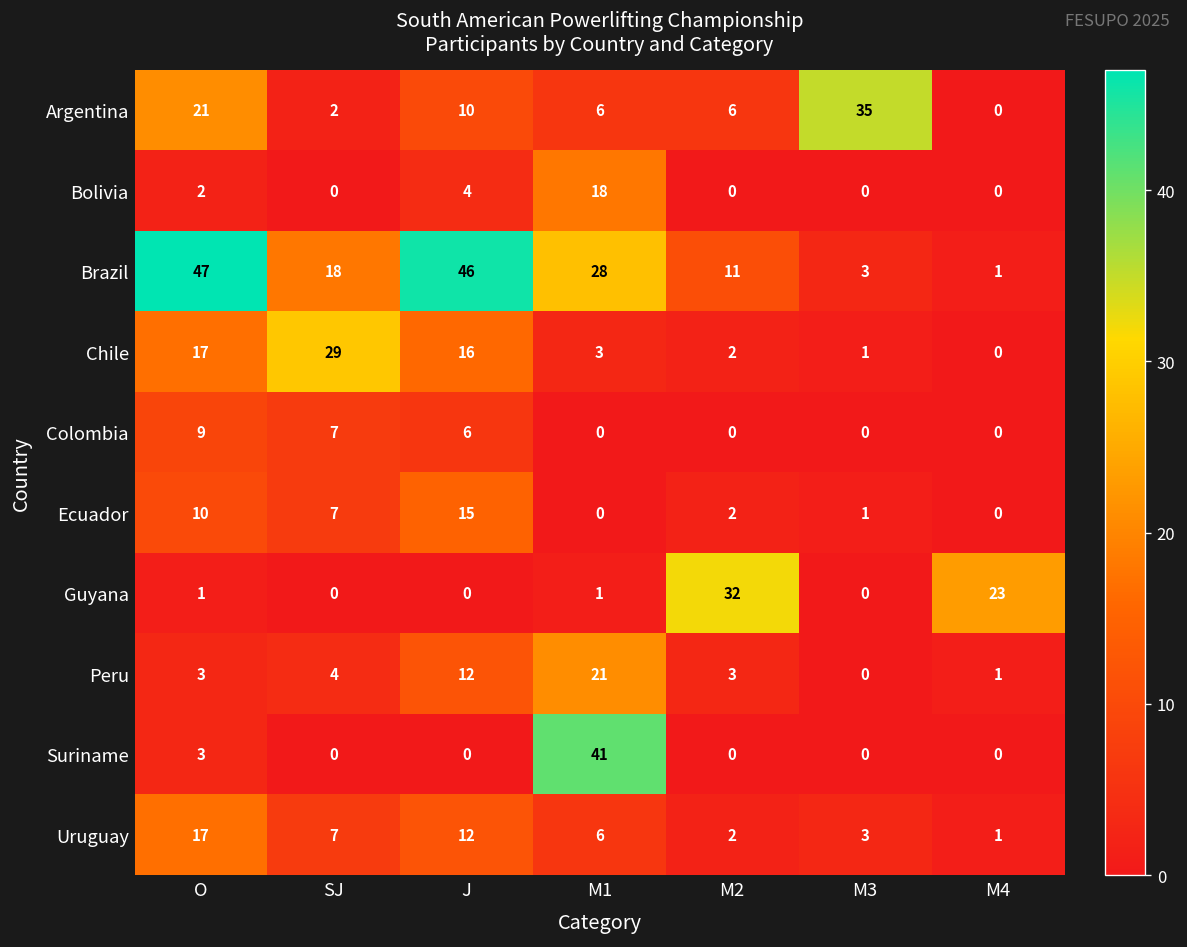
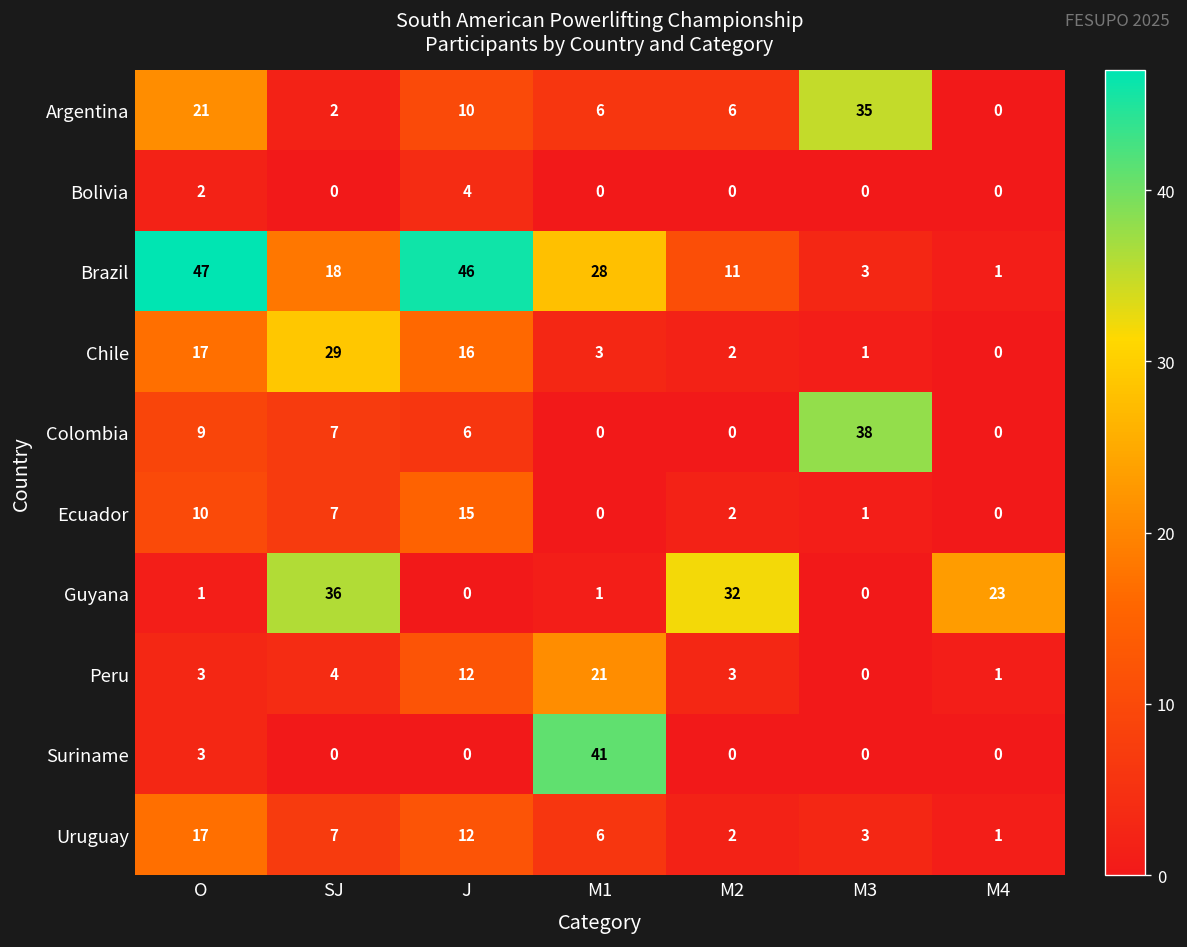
Bolivia, M1: 18 -> 0
Colombia, M3: 0 -> 38
Guyana, SJ: 0 -> 36
